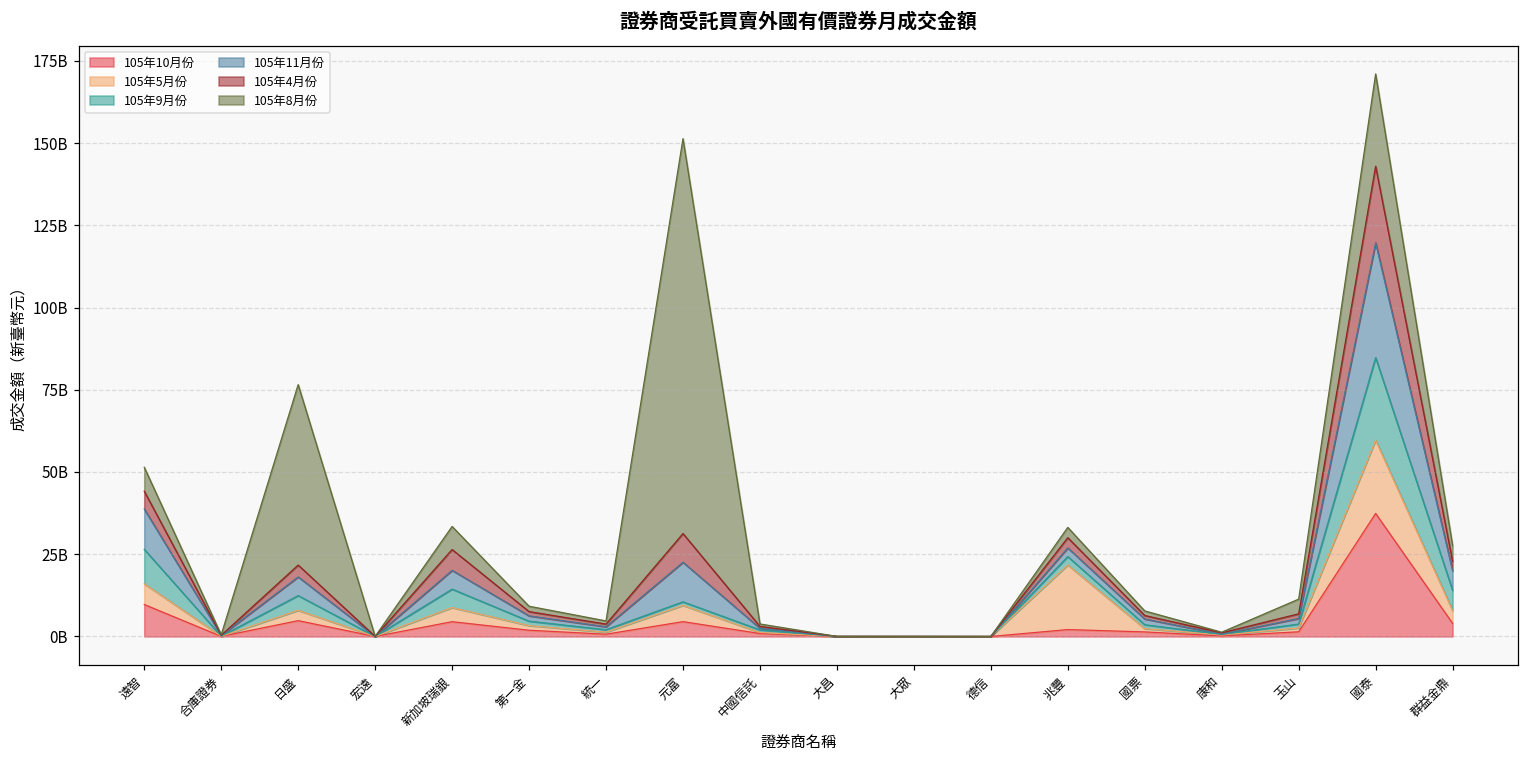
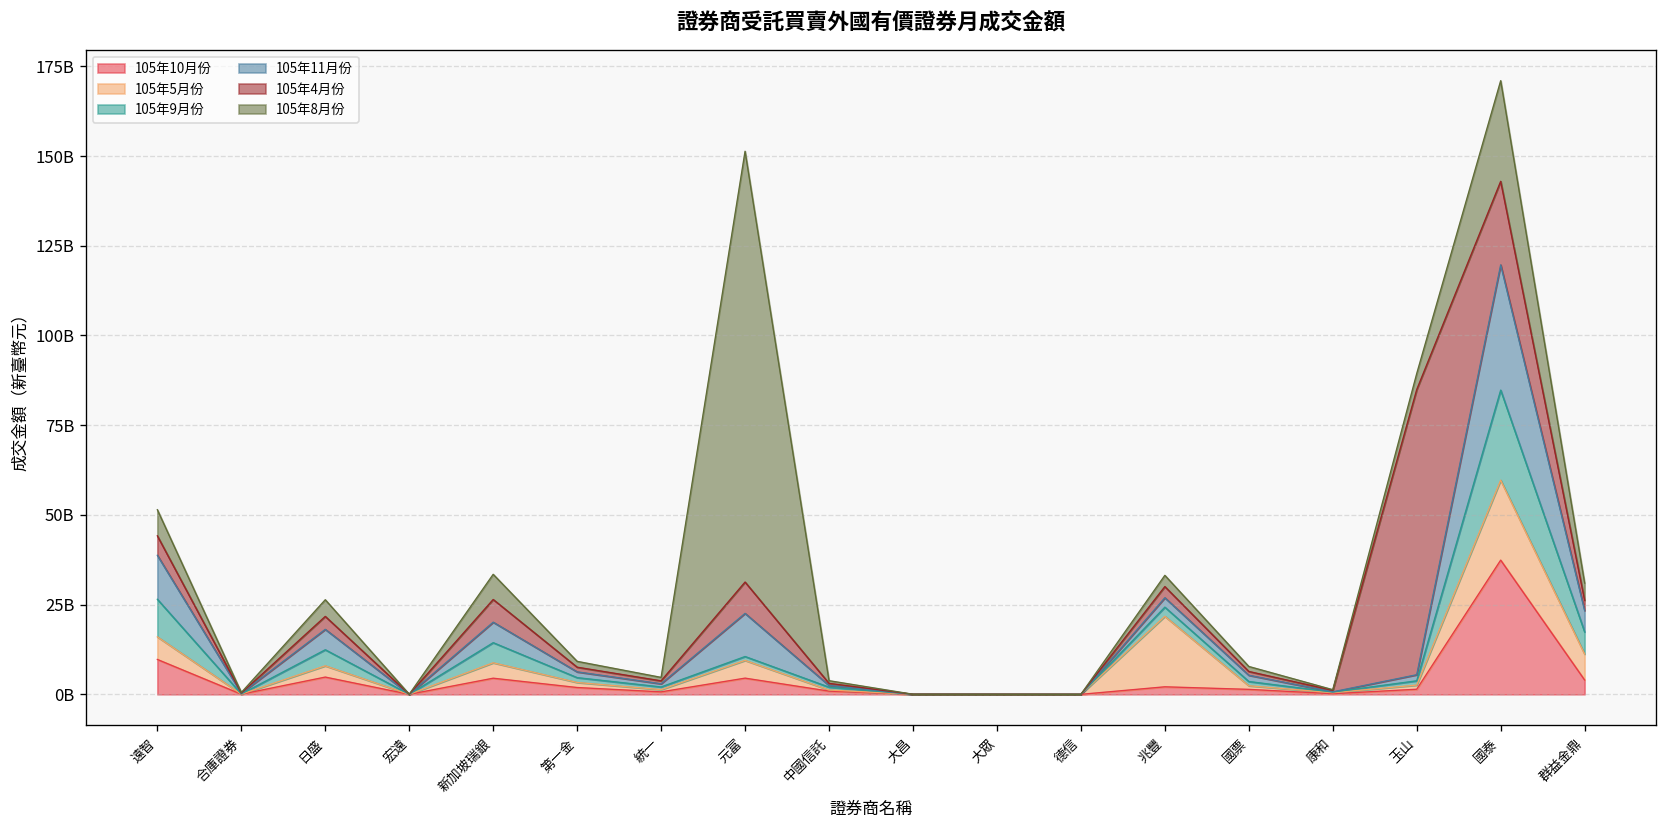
105年8月份, 日盛: 55000000000 -> 5000000000
105年4月份, 玉山: 1000000000 -> 79000000000
105年5月份, 群益金鼎: 4000000000 -> 7000000000
